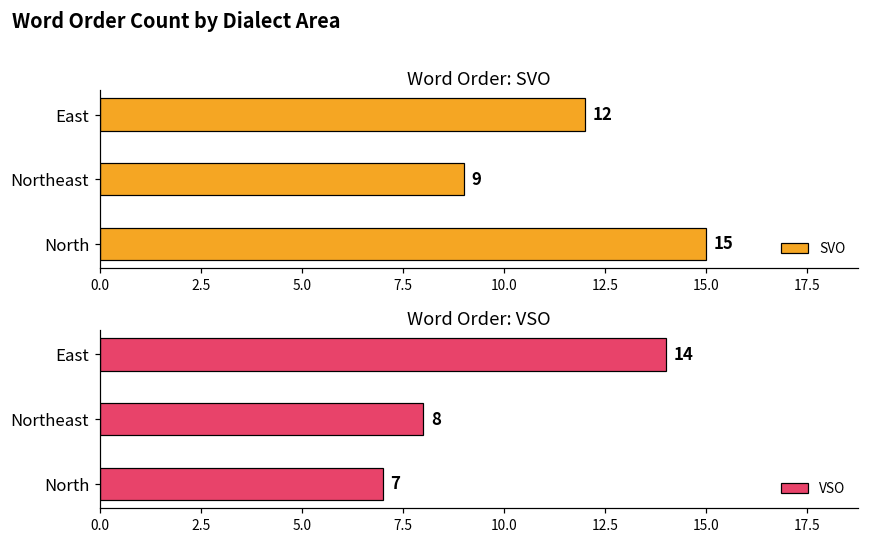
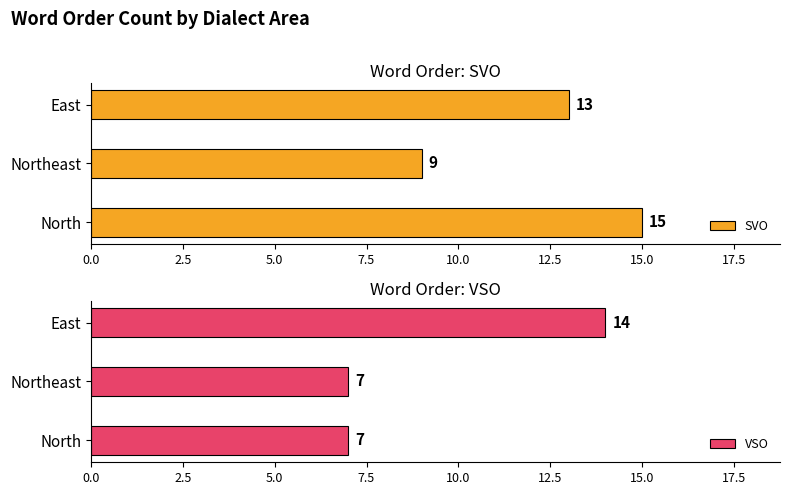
Word Order: SVO, East: 12 -> 13
Word Order: VSO, Northeast: 8 -> 7
